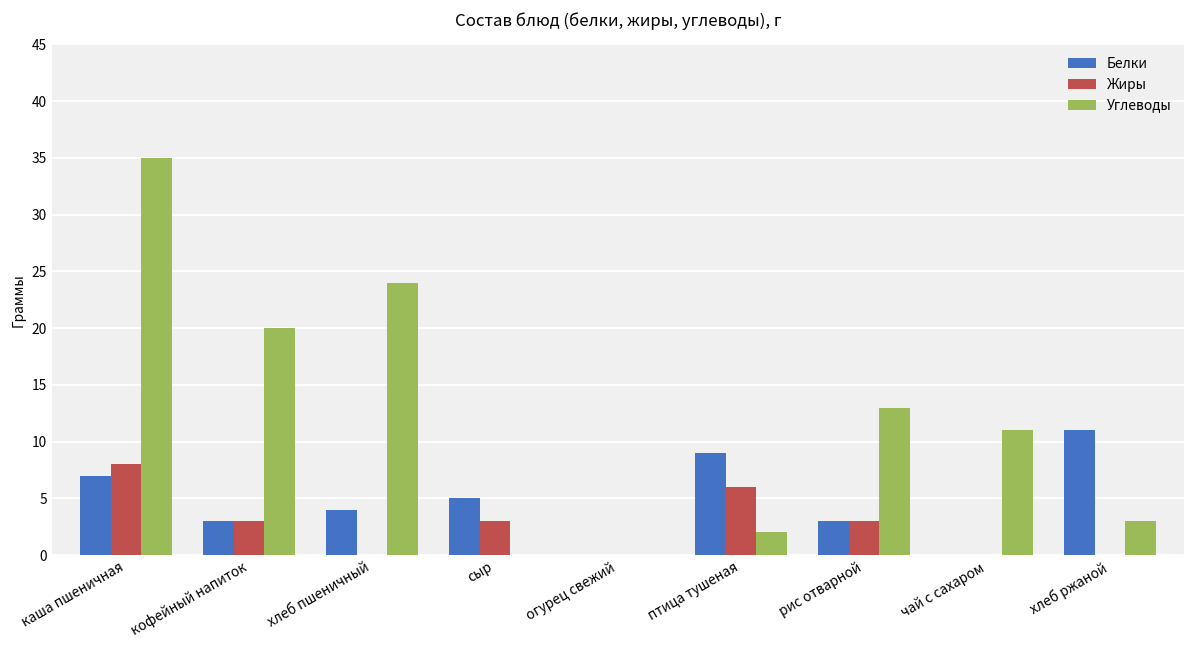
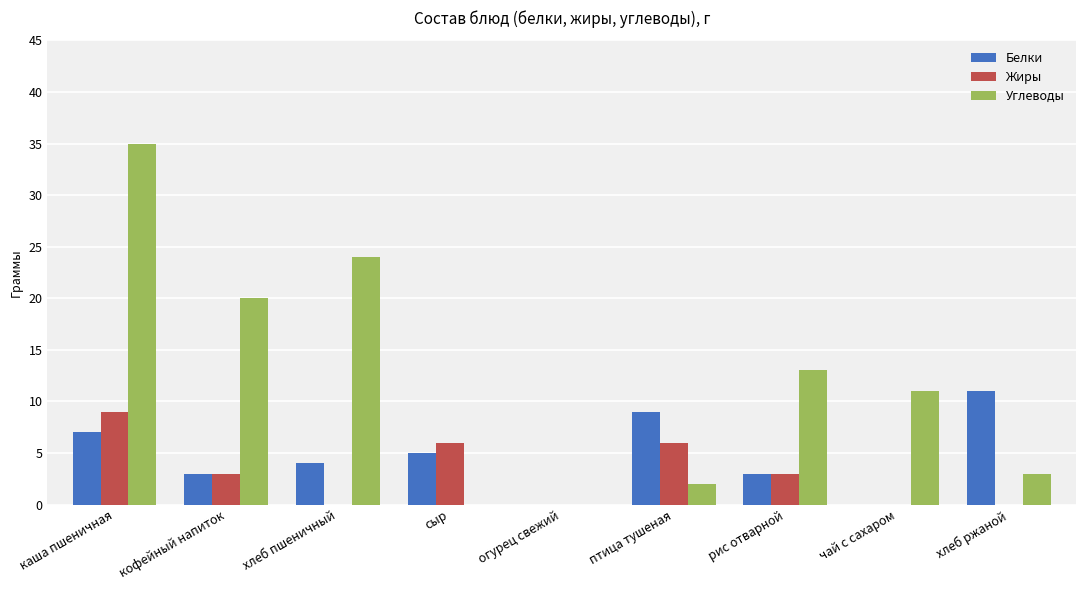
Жиры, каша пшеничная: 8 -> 9
Жиры, сыр: 3 -> 6
